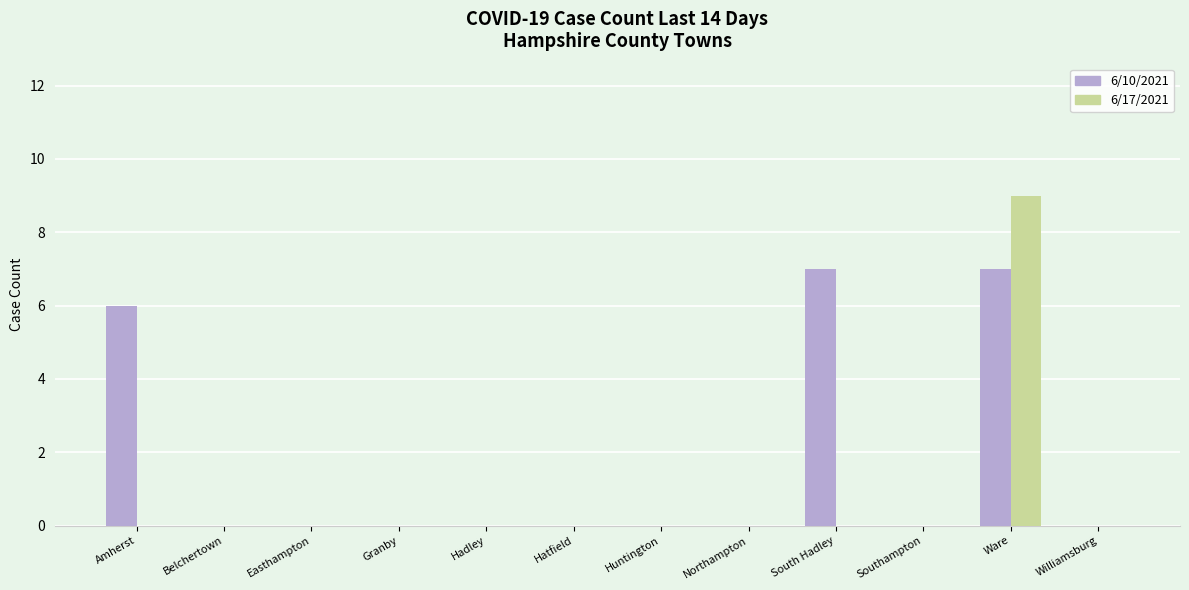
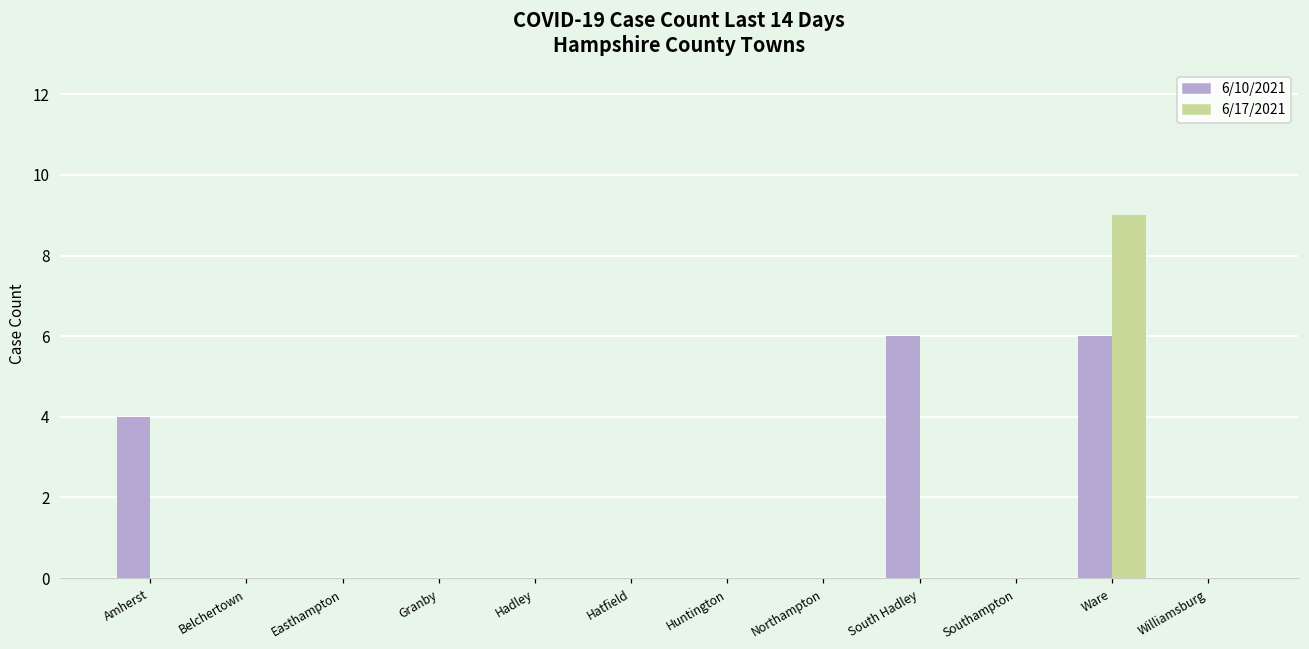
6/10/2021, Amherst: 6 -> 4
6/10/2021, South Hadley: 7 -> 6
6/10/2021, Ware: 7 -> 6
